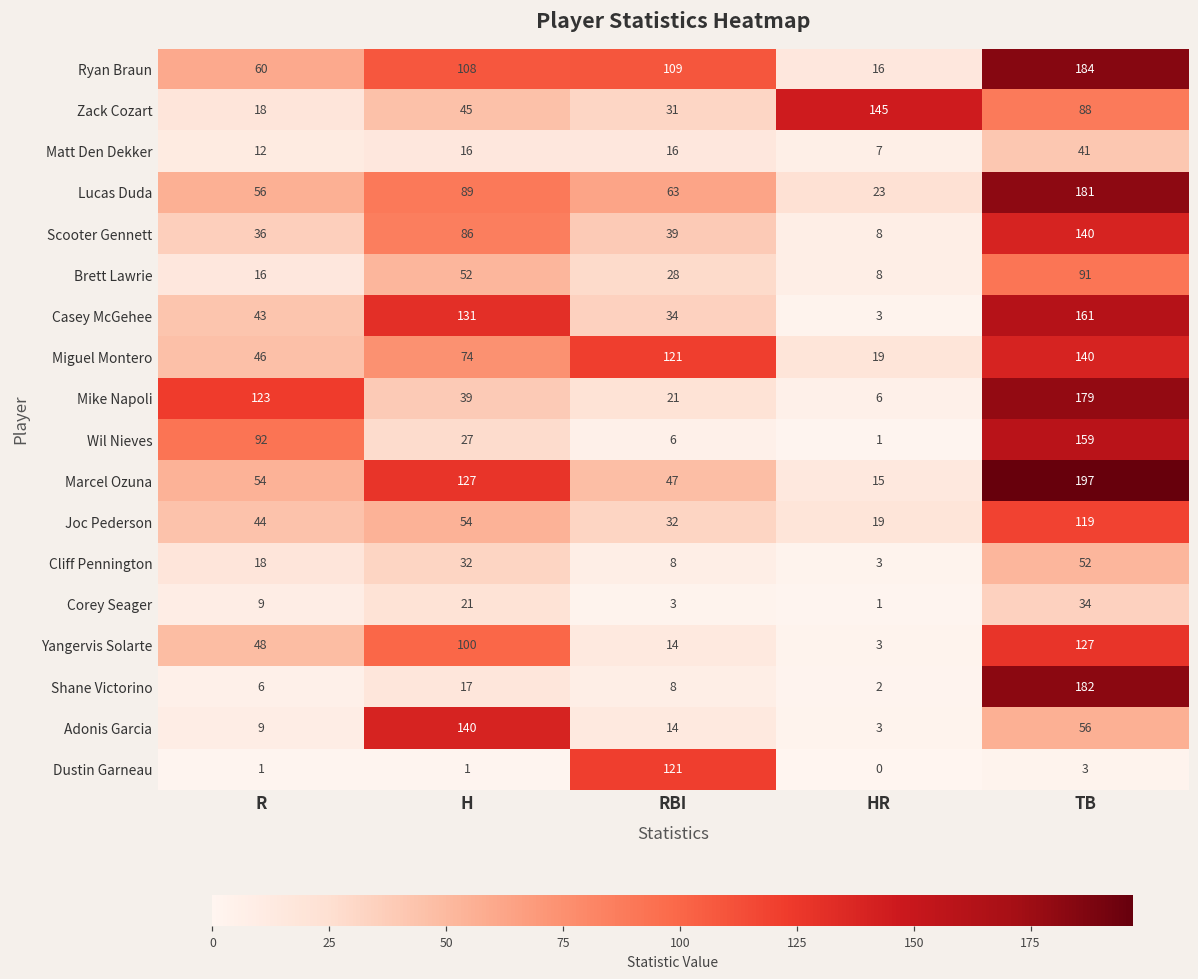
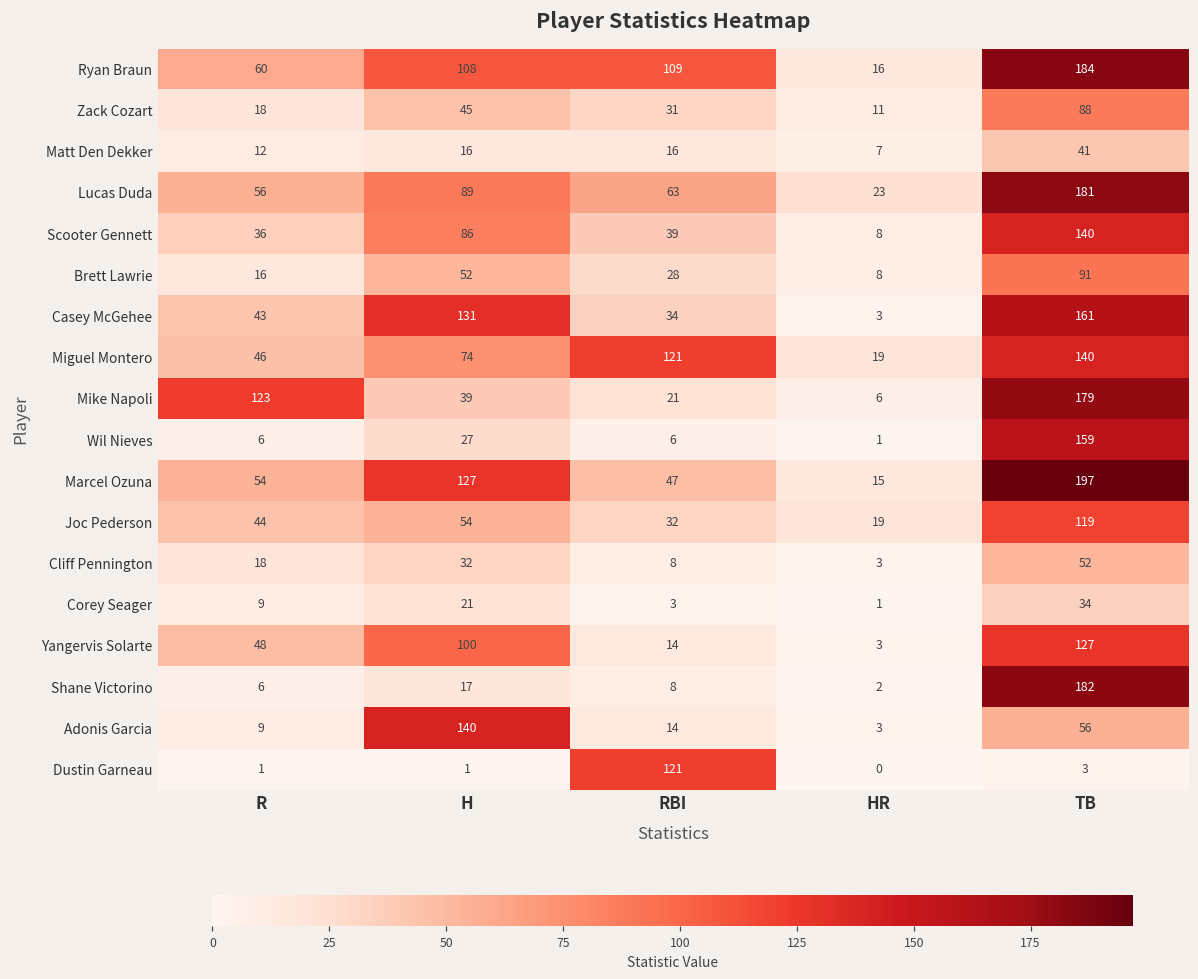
Zack Cozart, HR: 145 -> 11
Wil Nieves, R: 92 -> 6
